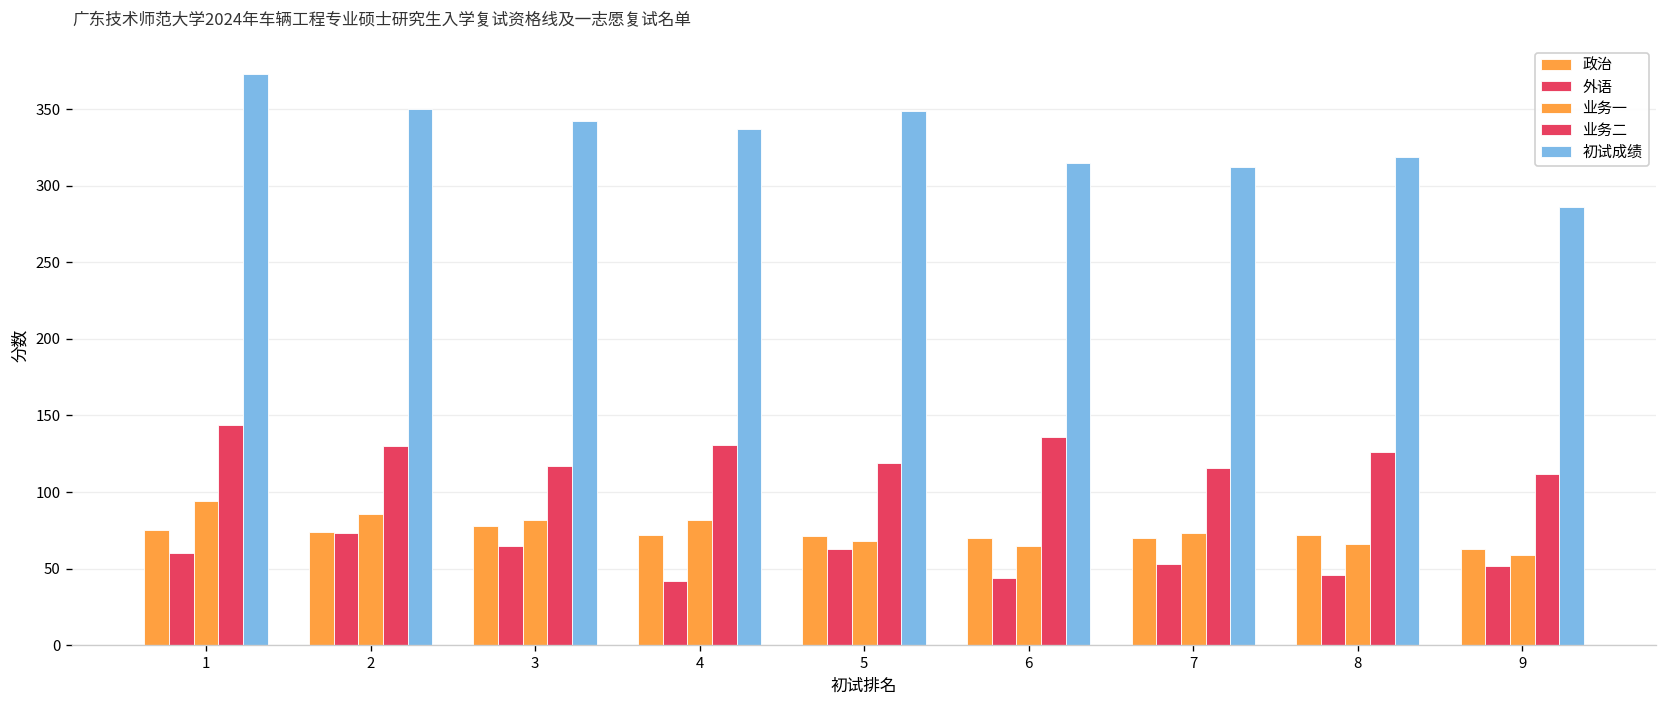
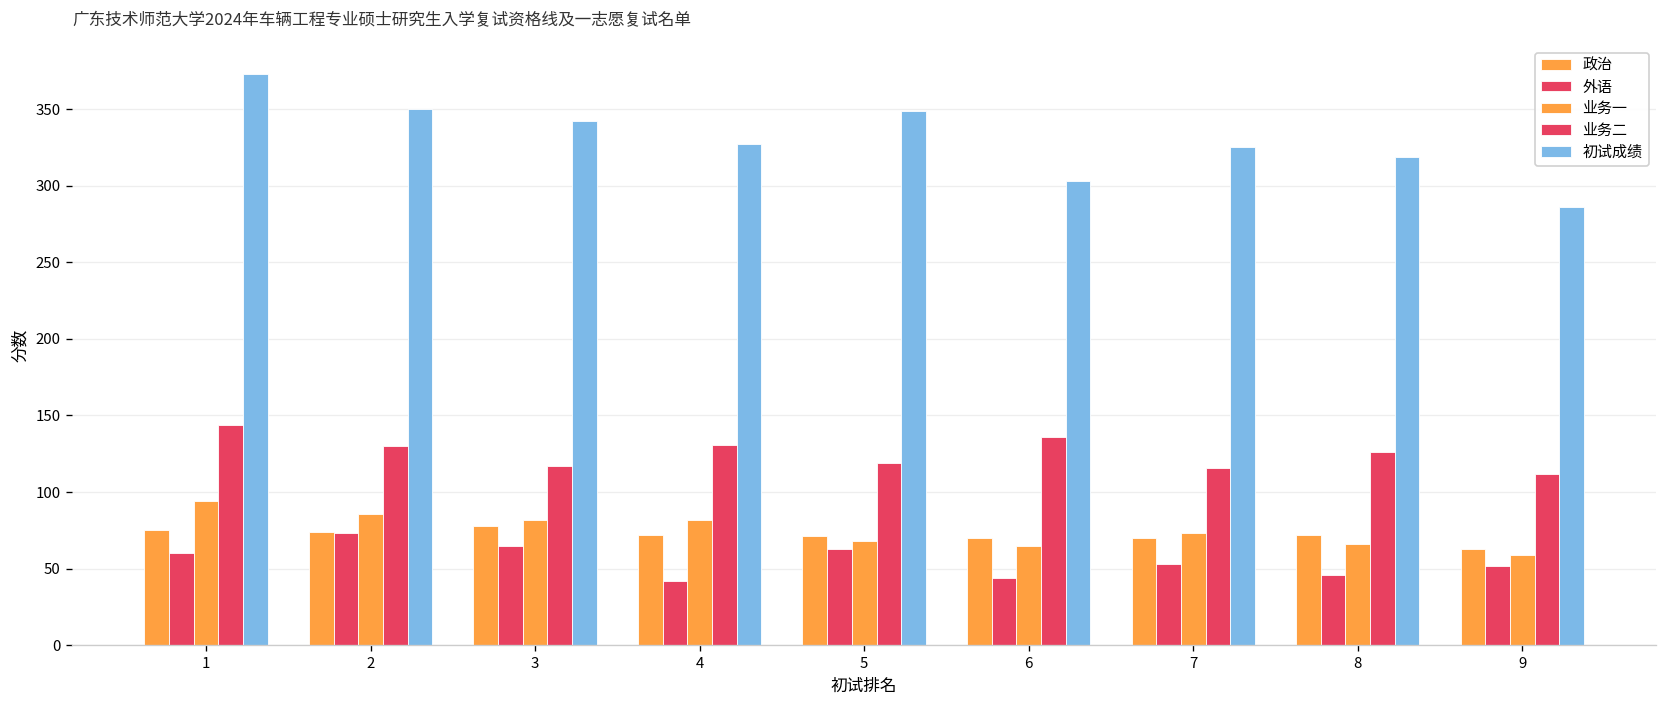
初试成绩, 4: 337 -> 327
初试成绩, 6: 315 -> 303
初试成绩, 7: 312 -> 325
